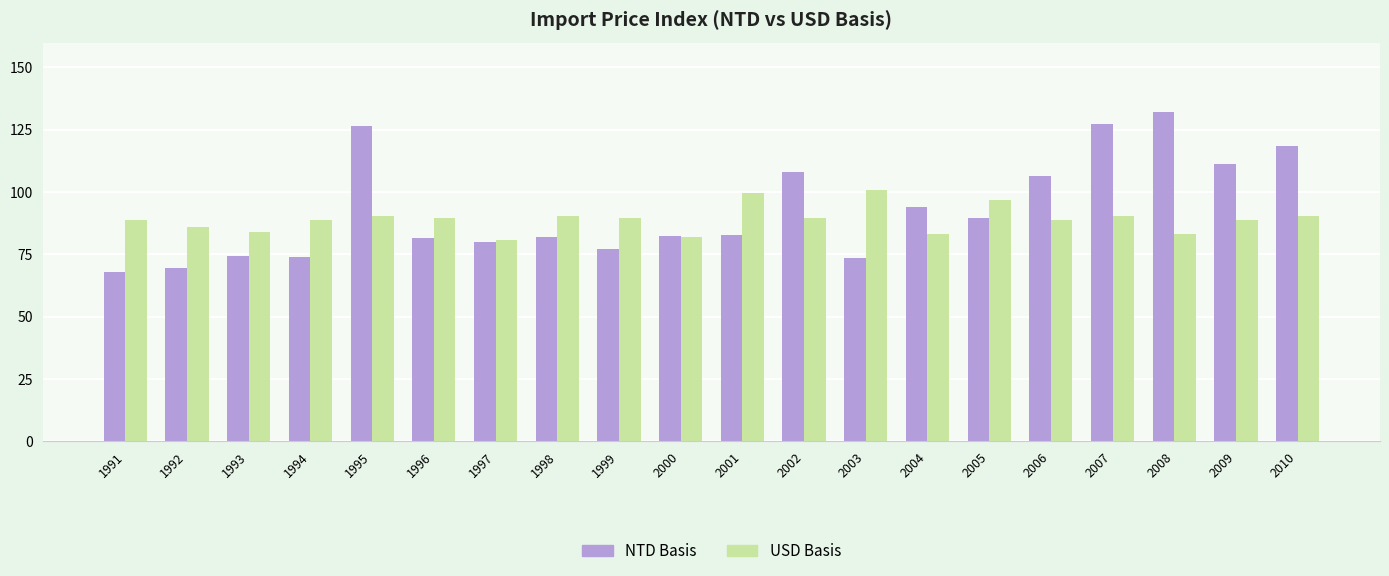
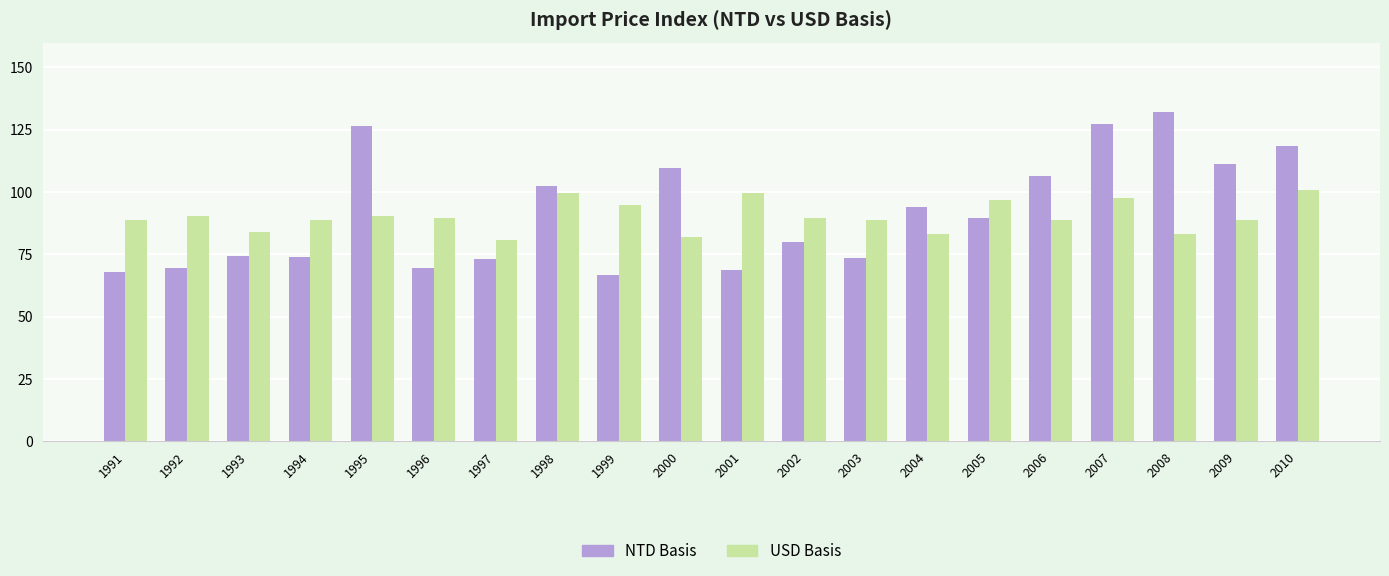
USD Basis, 1992: 86 -> 91
NTD Basis, 1996: 82 -> 69
NTD Basis, 1997: 80 -> 73
NTD Basis, 1998: 82 -> 103
USD Basis, 1998: 91 -> 100
NTD Basis, 1999: 77 -> 67
USD Basis, 1999: 90 -> 95
NTD Basis, 2000: 82 -> 110
NTD Basis, 2001: 83 -> 69
NTD Basis, 2002: 108 -> 80
USD Basis, 2003: 101 -> 89
USD Basis, 2007: 91 -> 98
USD Basis, 2010: 91 -> 101
